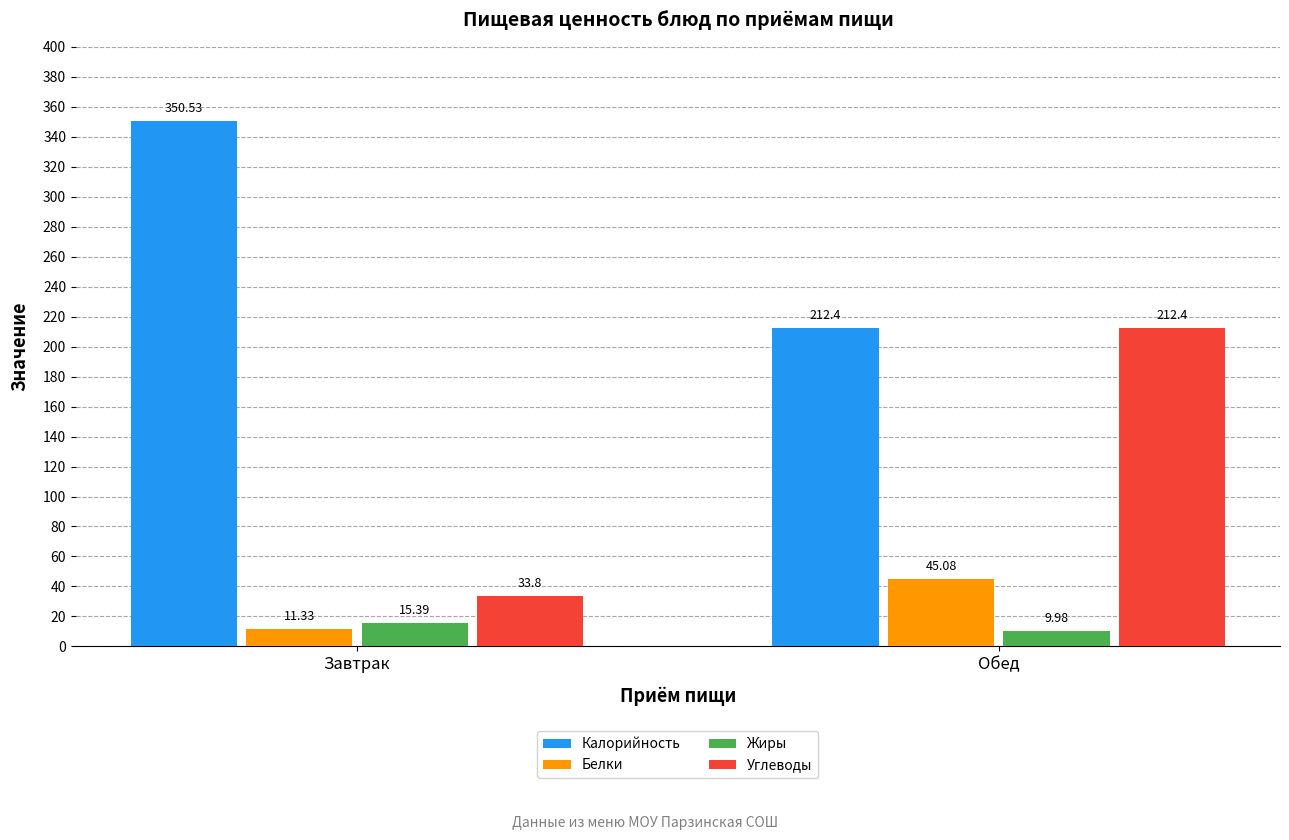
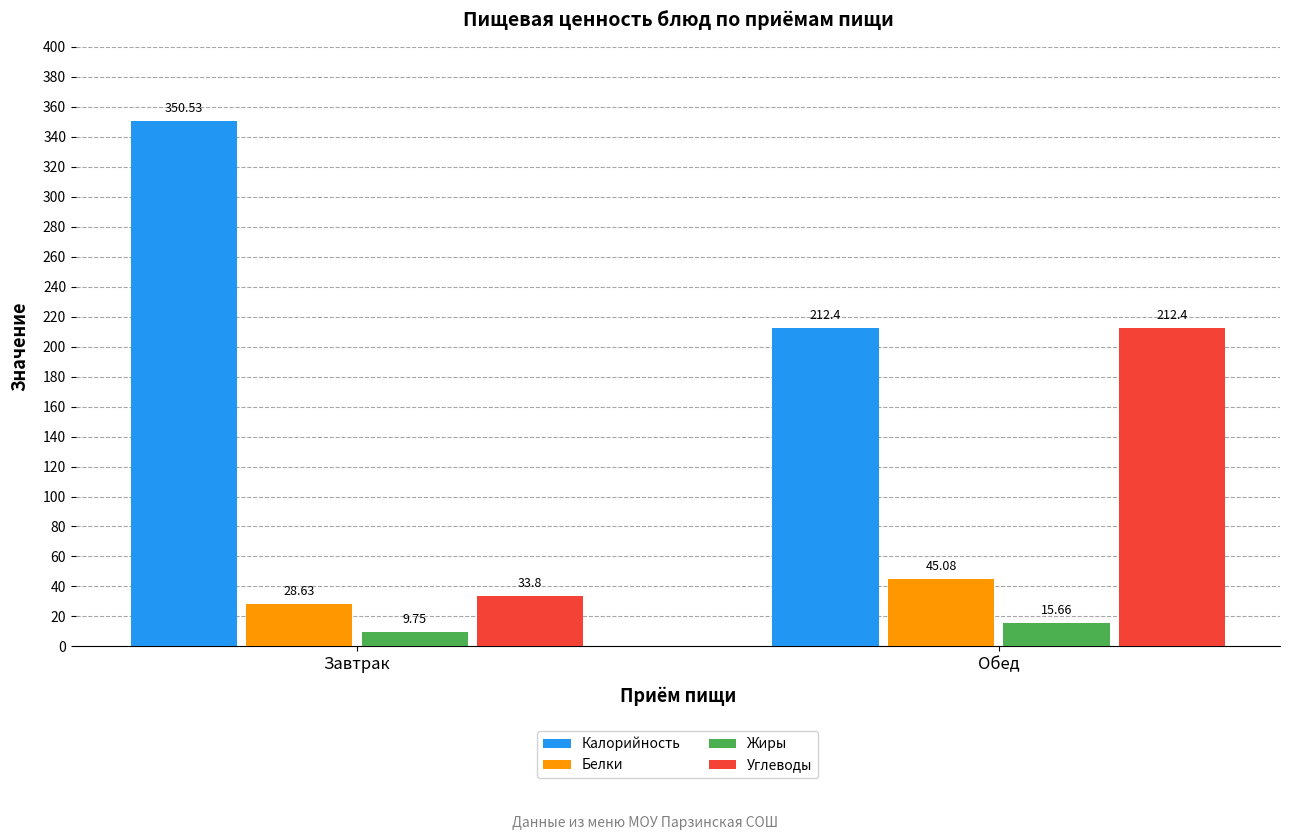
Белки, Завтрак: 11.33 -> 28.63
Жиры, Завтрак: 15.39 -> 9.75
Жиры, Обед: 9.98 -> 15.66
